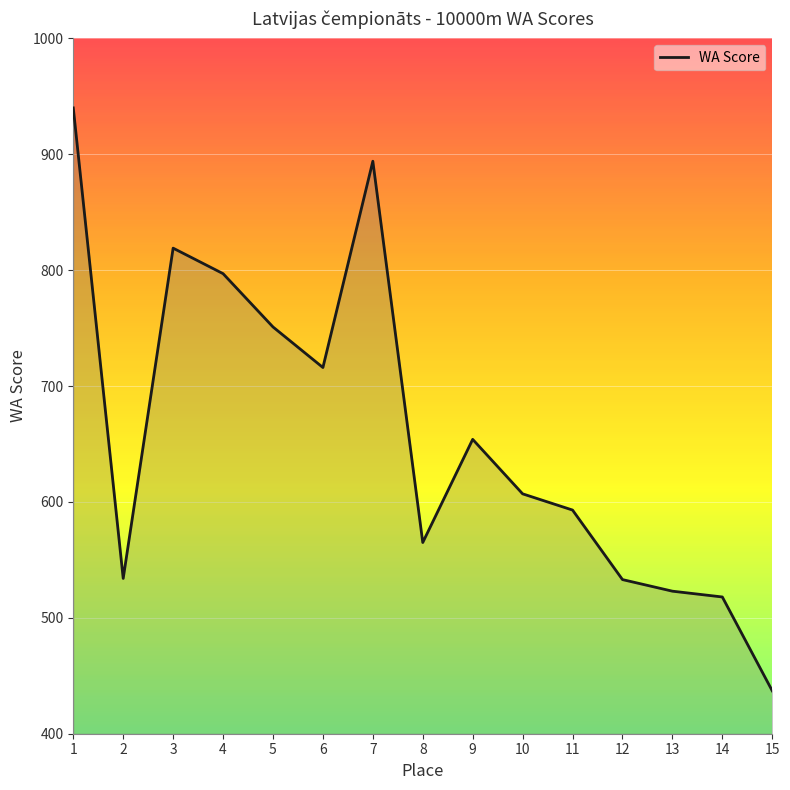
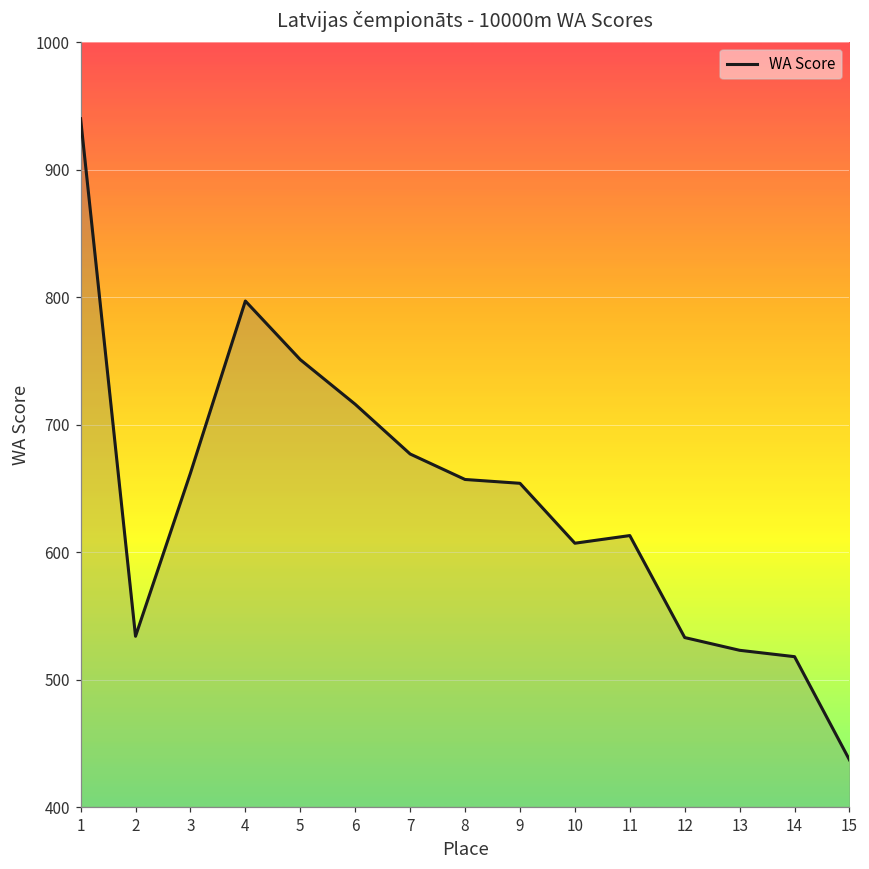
3: 819 -> 662
7: 894 -> 677
8: 565 -> 657
11: 593 -> 613
